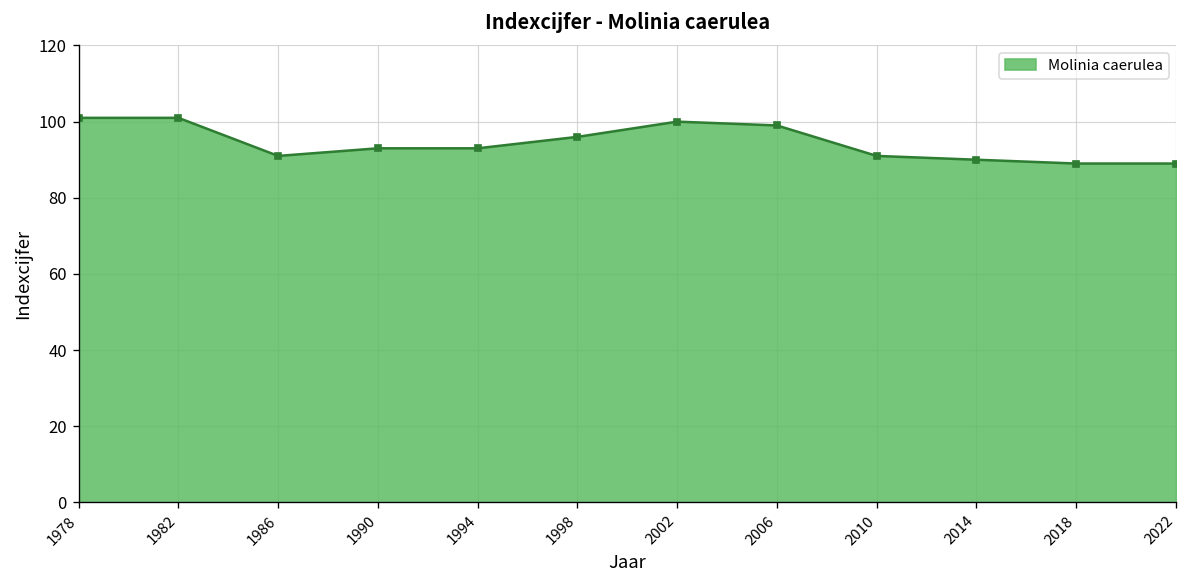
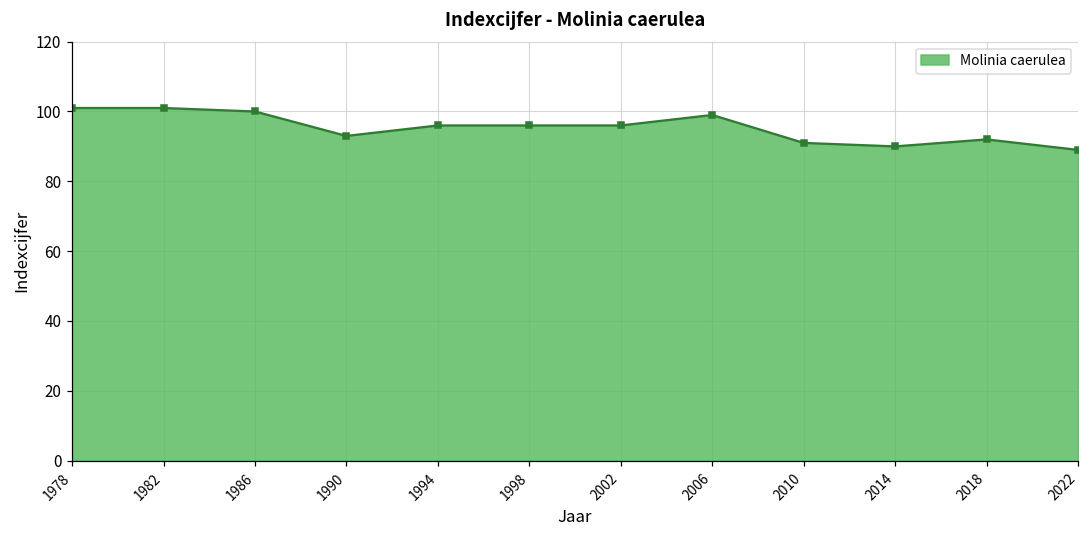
1986: 91 -> 100
1994: 93 -> 96
2002: 100 -> 96
2018: 89 -> 92
